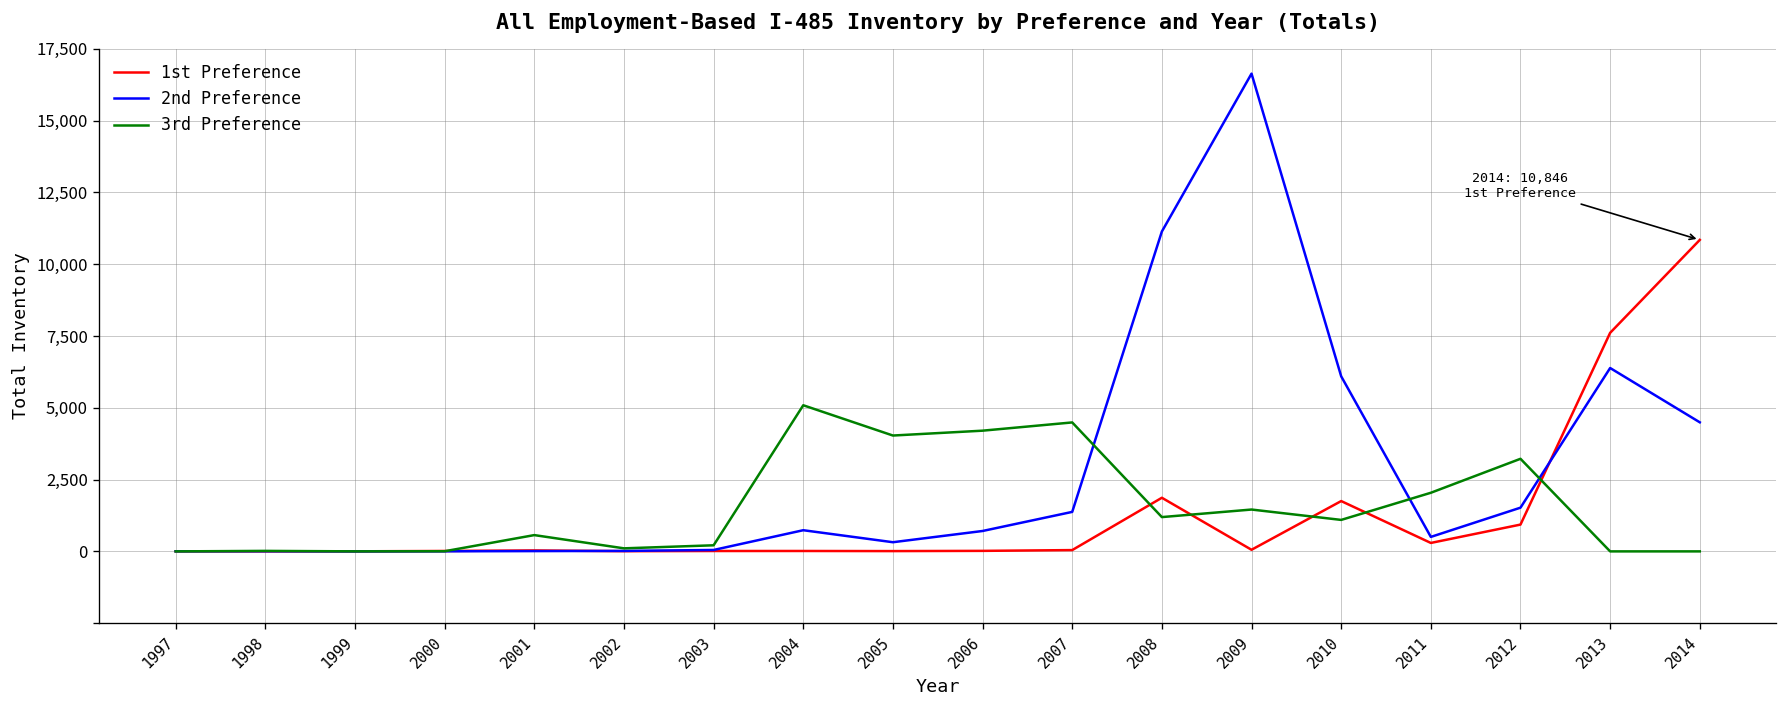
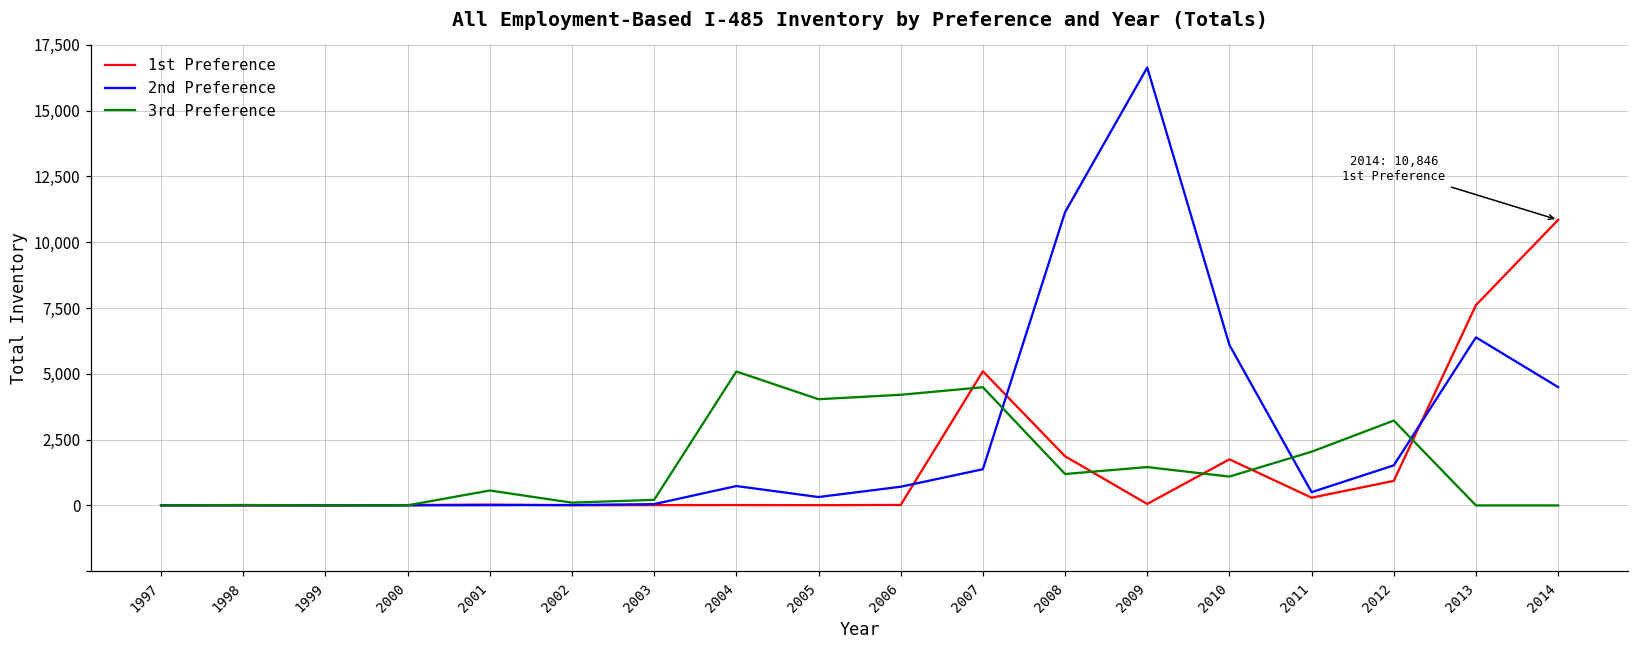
1st Preference, 2007: 0 -> 5,100
